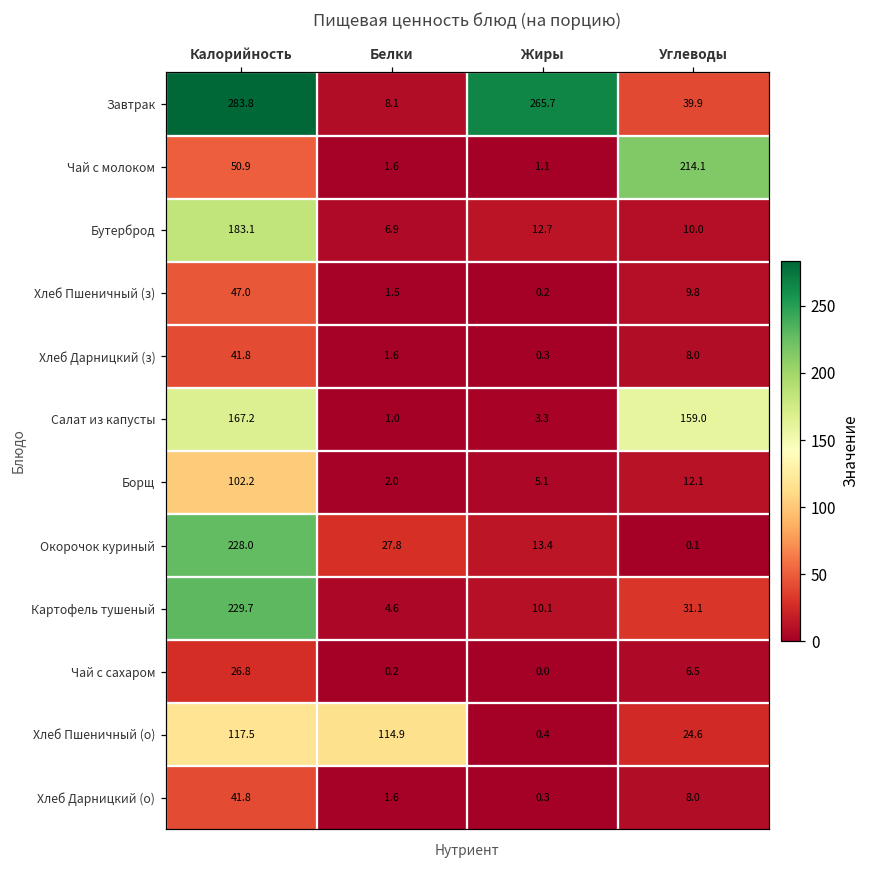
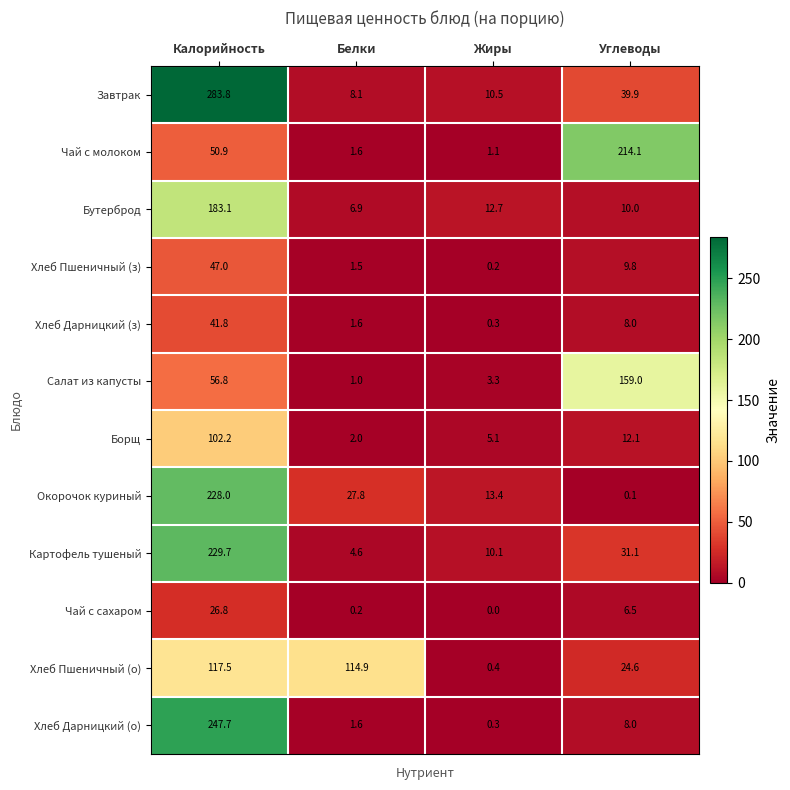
Завтрак, Жиры: 265.7 -> 10.5
Салат из капусты, Калорийность: 167.2 -> 56.8
Хлеб Дарницкий (о), Калорийность: 41.8 -> 247.7
